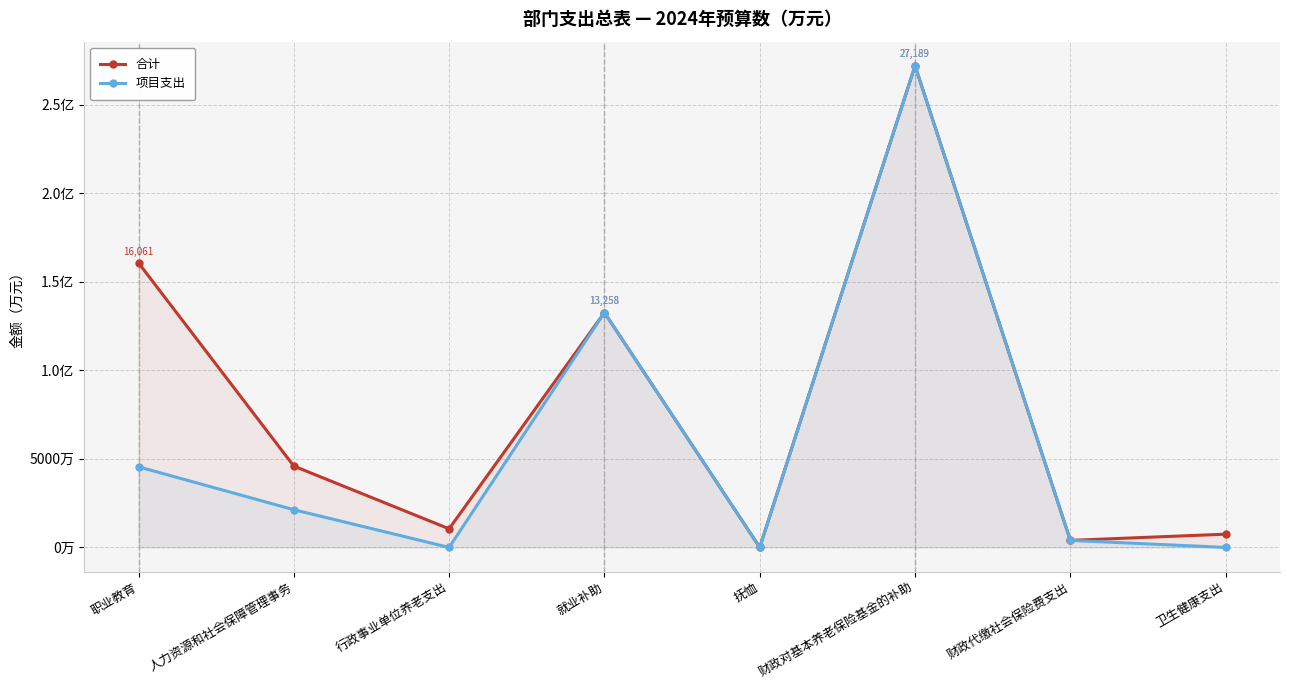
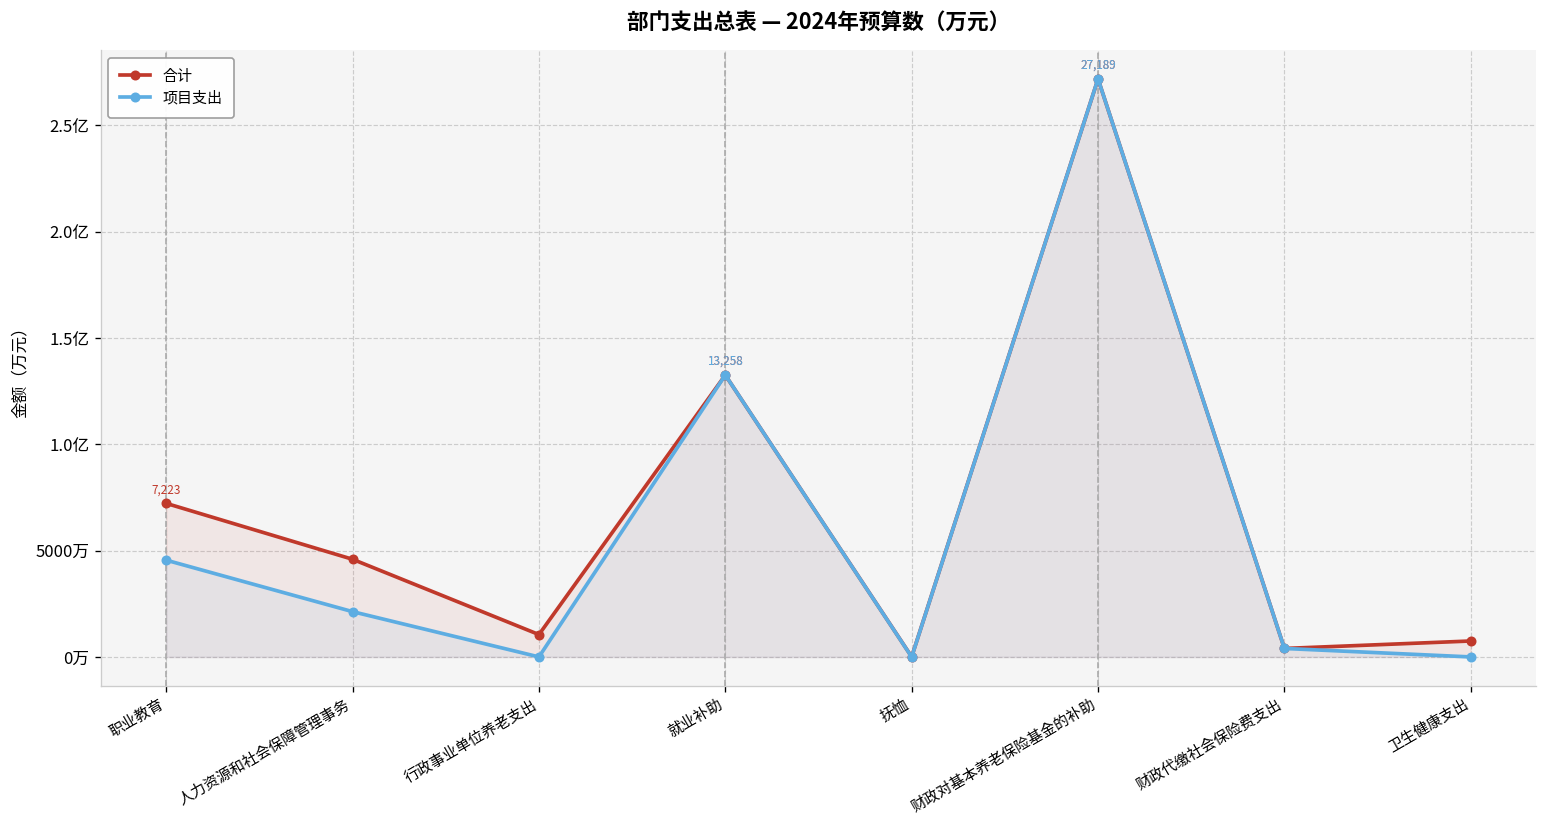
合计, 职业教育: 16,061 -> 7,223
